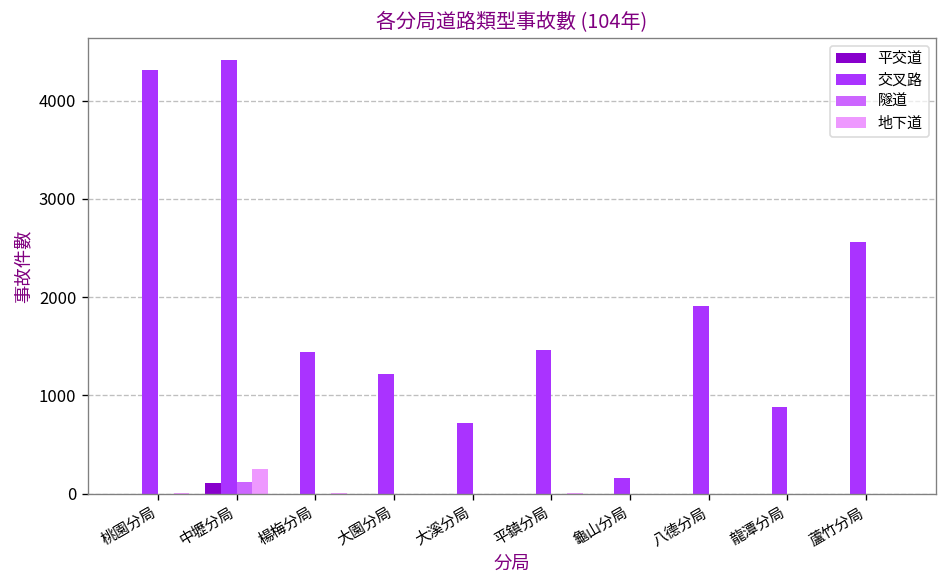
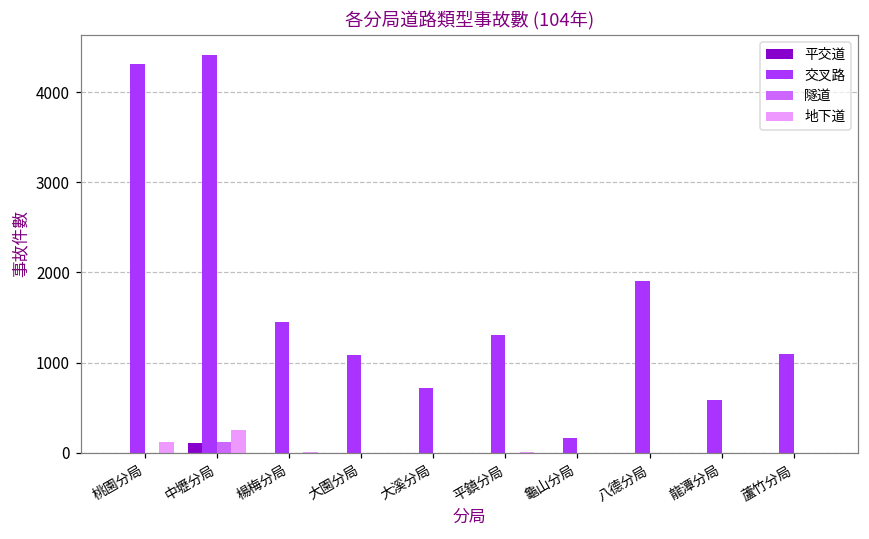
地下道, 桃園分局: 0 -> 100
交叉路, 大園分局: 1200 -> 1100
交叉路, 平鎮分局: 1500 -> 1300
交叉路, 龍潭分局: 900 -> 600
交叉路, 蘆竹分局: 2600 -> 1100
